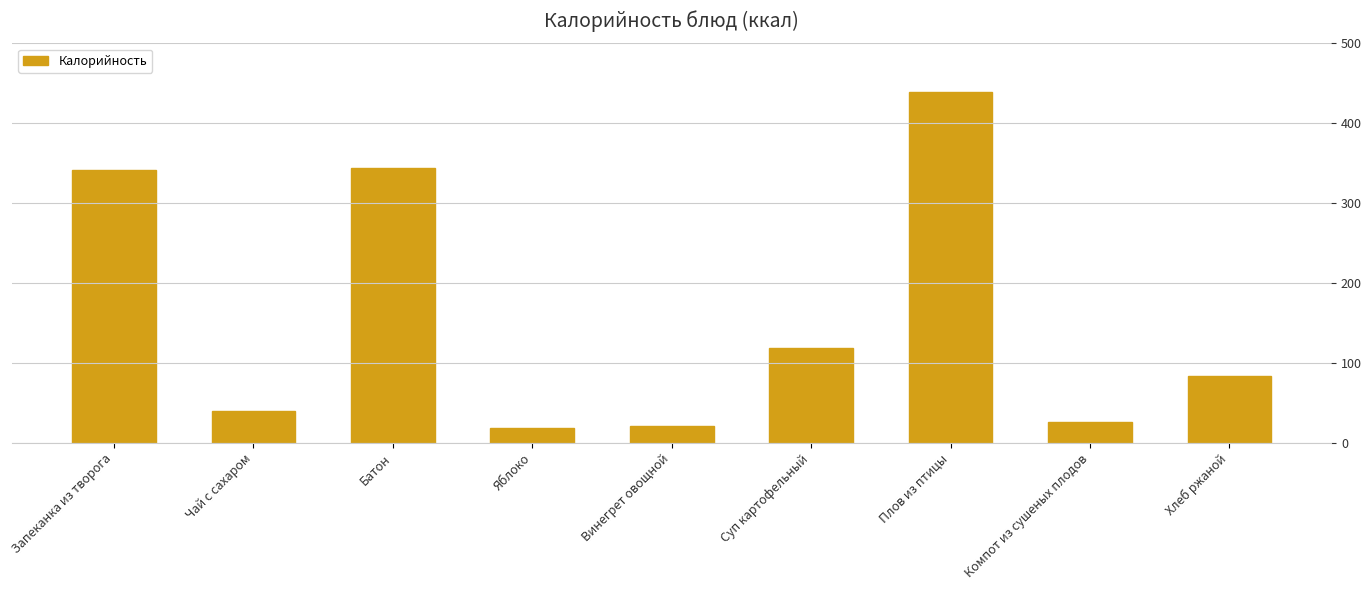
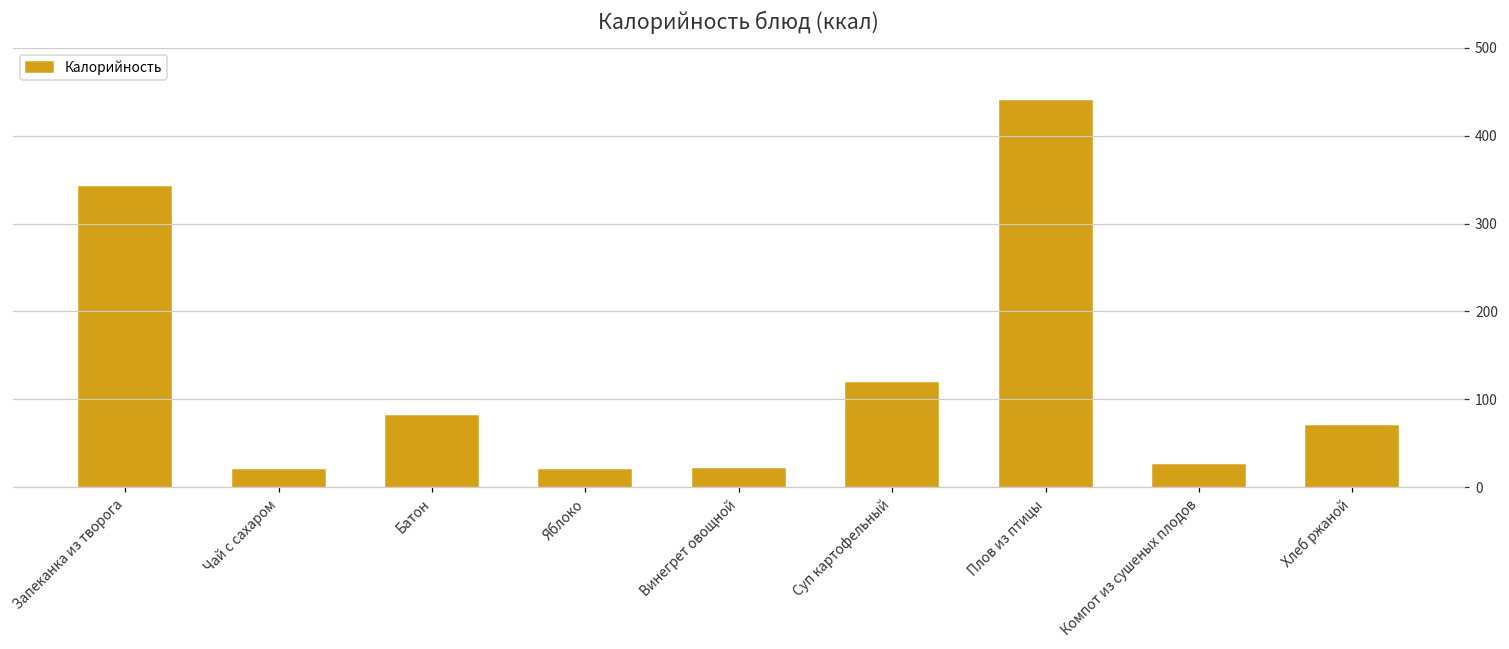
Чай с сахаром: 40 -> 20
Батон: 340 -> 80
Хлеб ржаной: 80 -> 70
